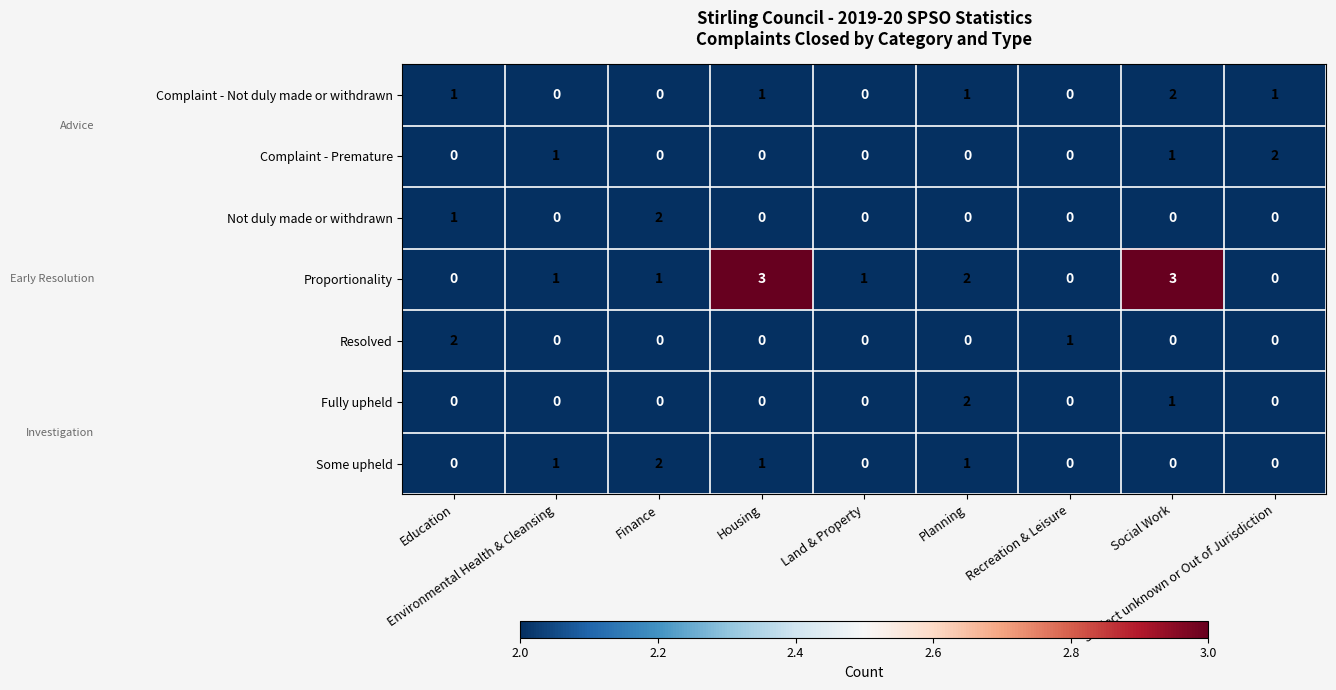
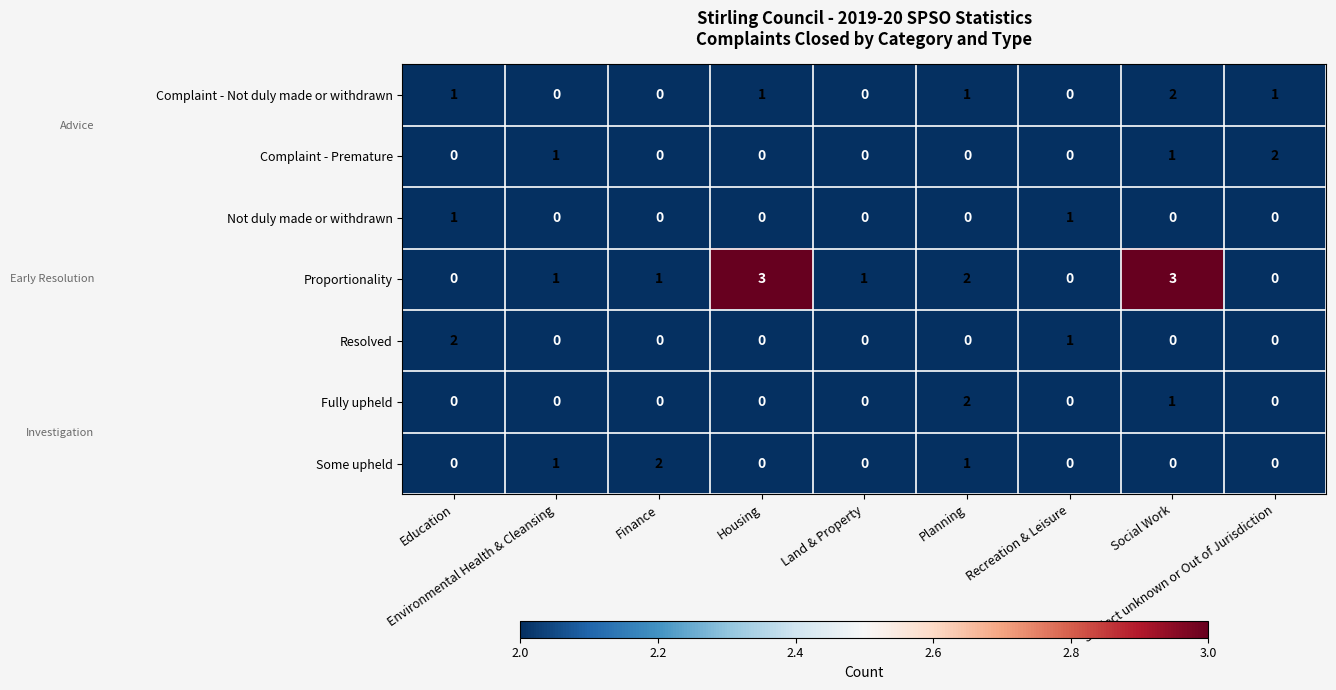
Not duly made or withdrawn, Finance: 2 -> 0
Not duly made or withdrawn, Recreation & Leisure: 0 -> 1
Some upheld, Housing: 1 -> 0
